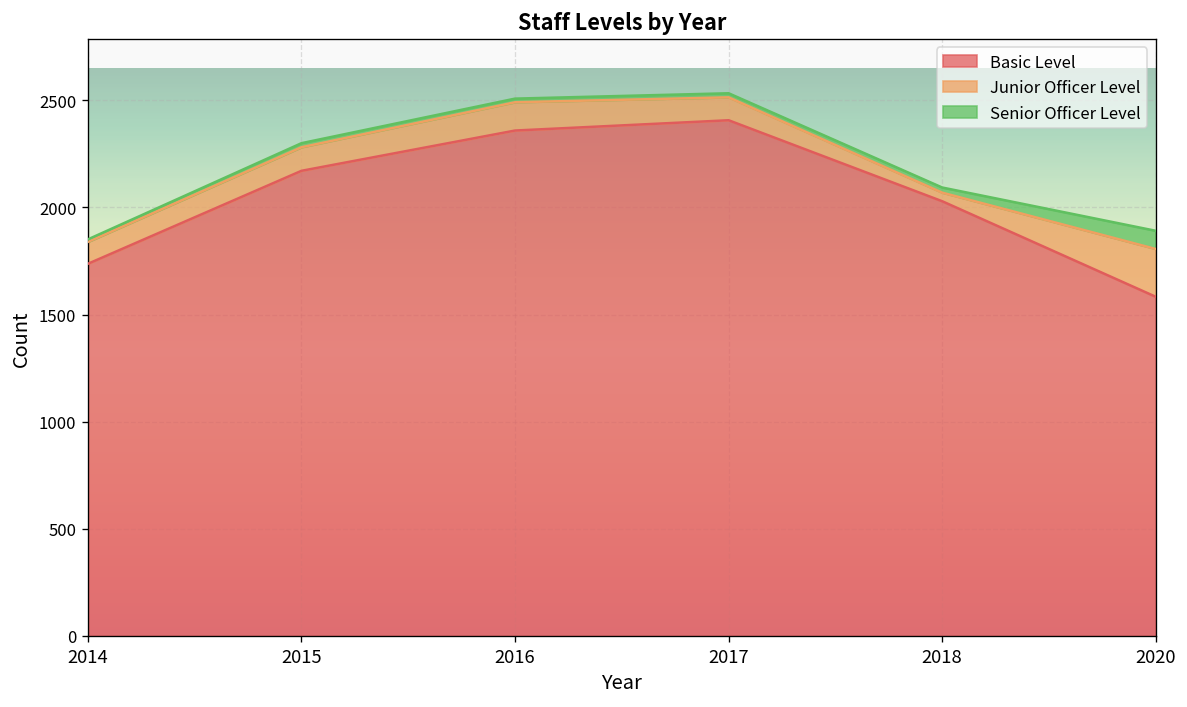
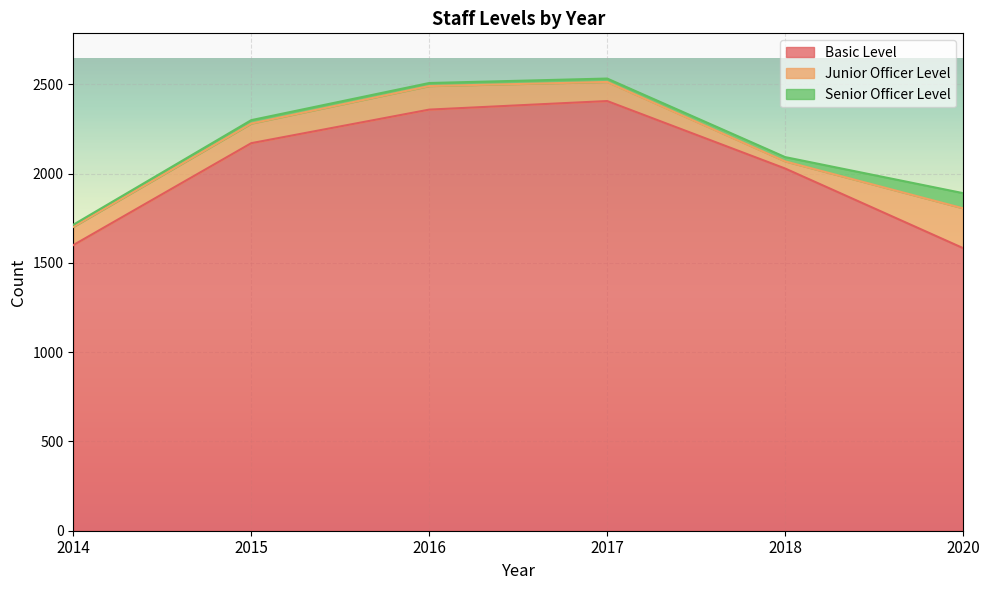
Basic Level, 2014: 1740 -> 1600
